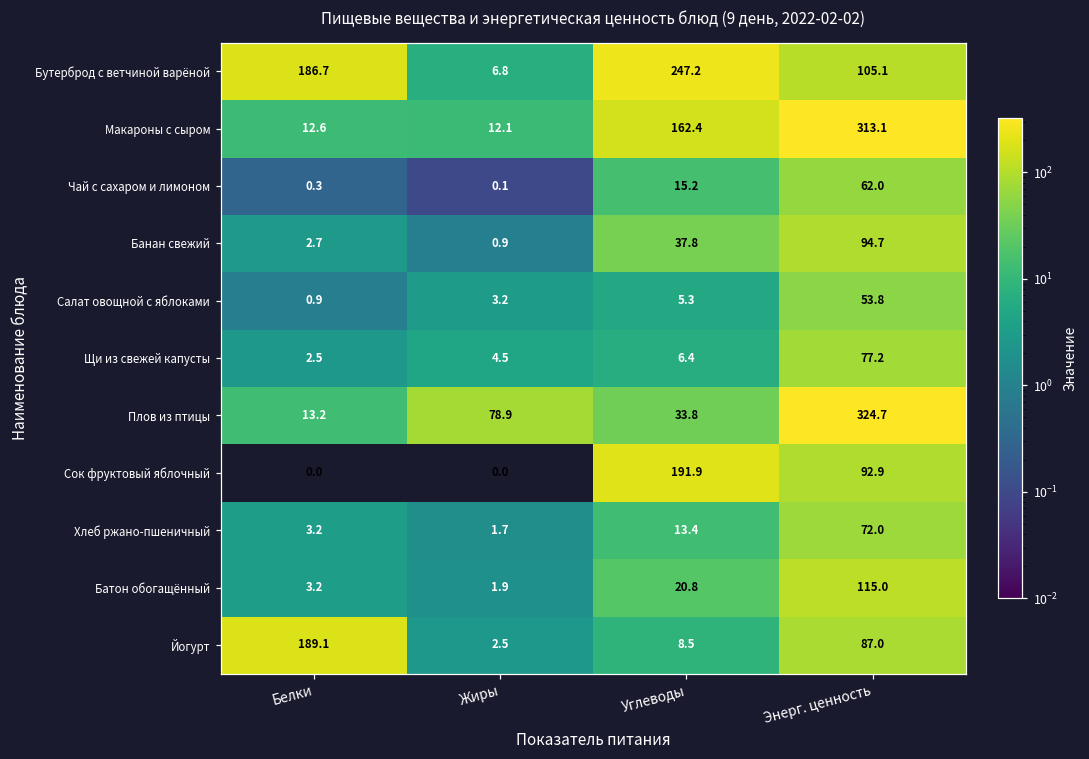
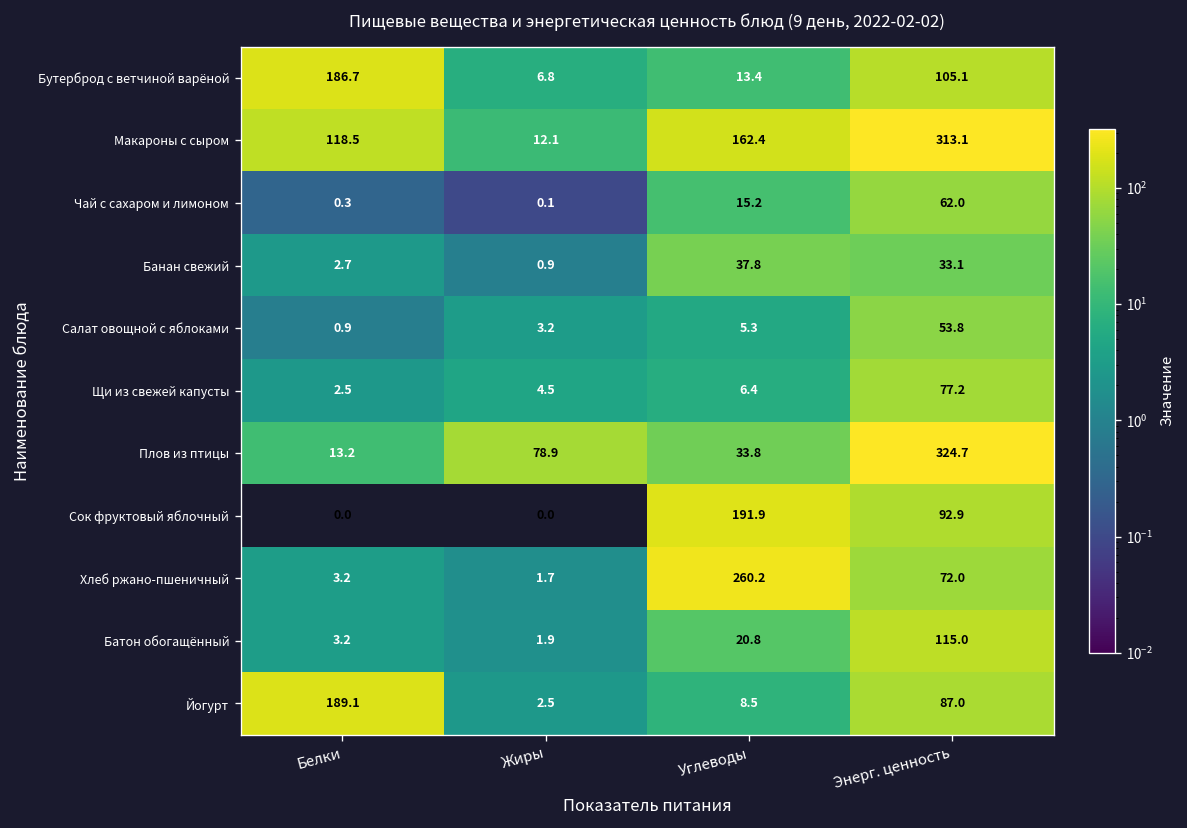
Бутерброд с ветчиной варёной, Углеводы: 247.2 -> 13.4
Макароны с сыром, Белки: 12.6 -> 118.5
Банан свежий, Энерг. ценность: 94.7 -> 33.1
Хлеб ржано-пшеничный, Углеводы: 13.4 -> 260.2
